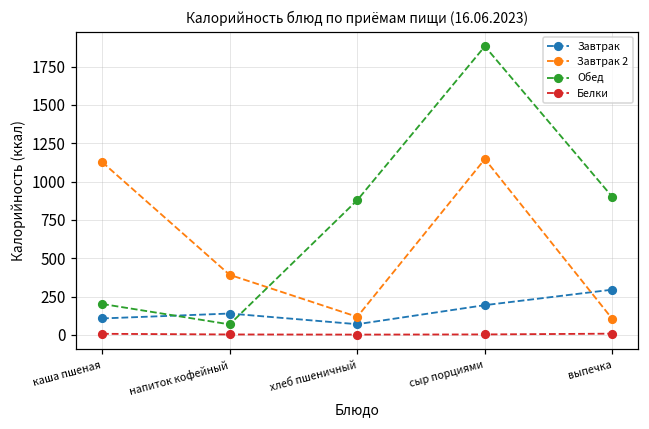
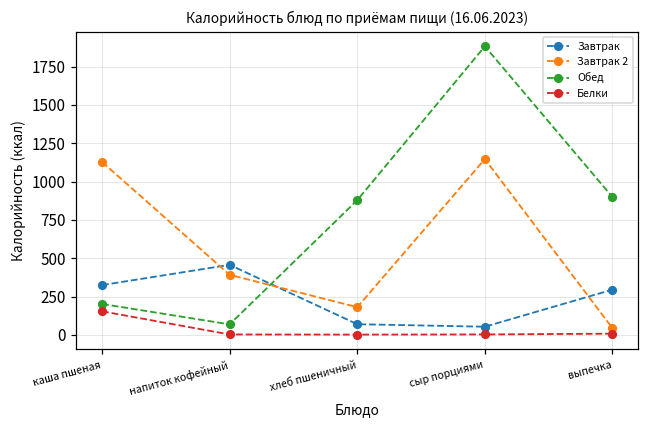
Завтрак, каша пшеная: 110 -> 330
Белки, каша пшеная: 10 -> 150
Завтрак, напиток кофейный: 140 -> 460
Завтрак 2, хлеб пшеничный: 120 -> 180
Завтрак, сыр порциями: 190 -> 50
Завтрак 2, выпечка: 100 -> 40
